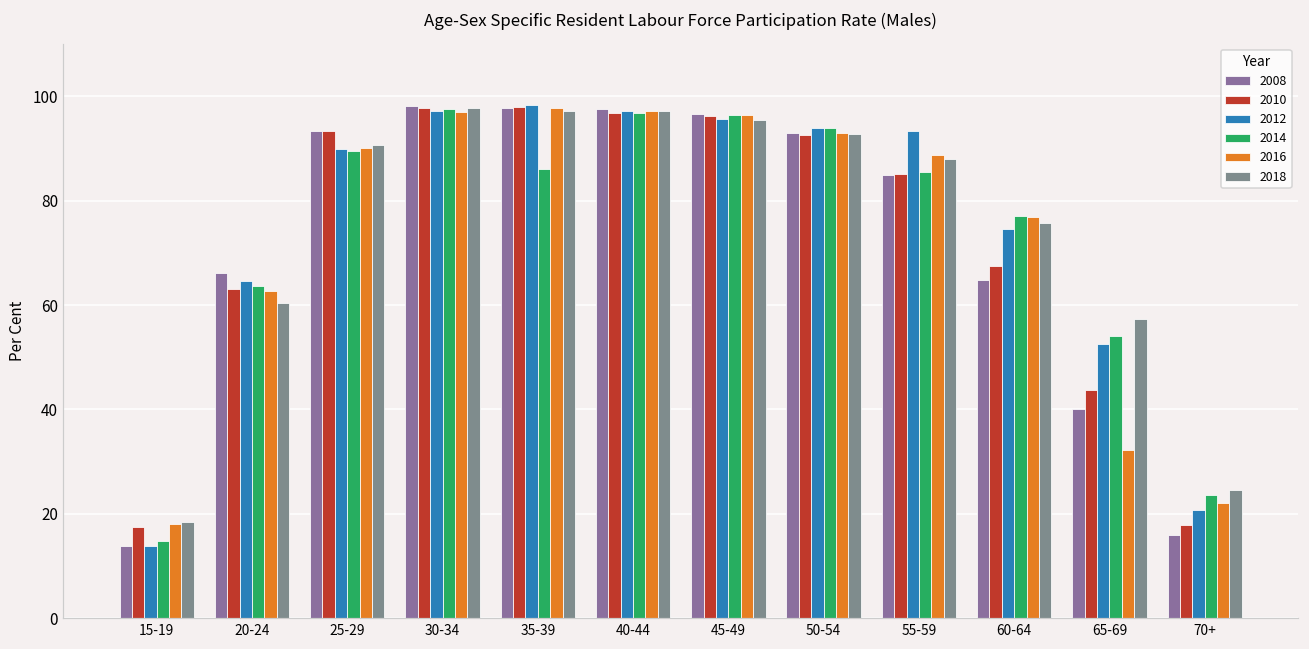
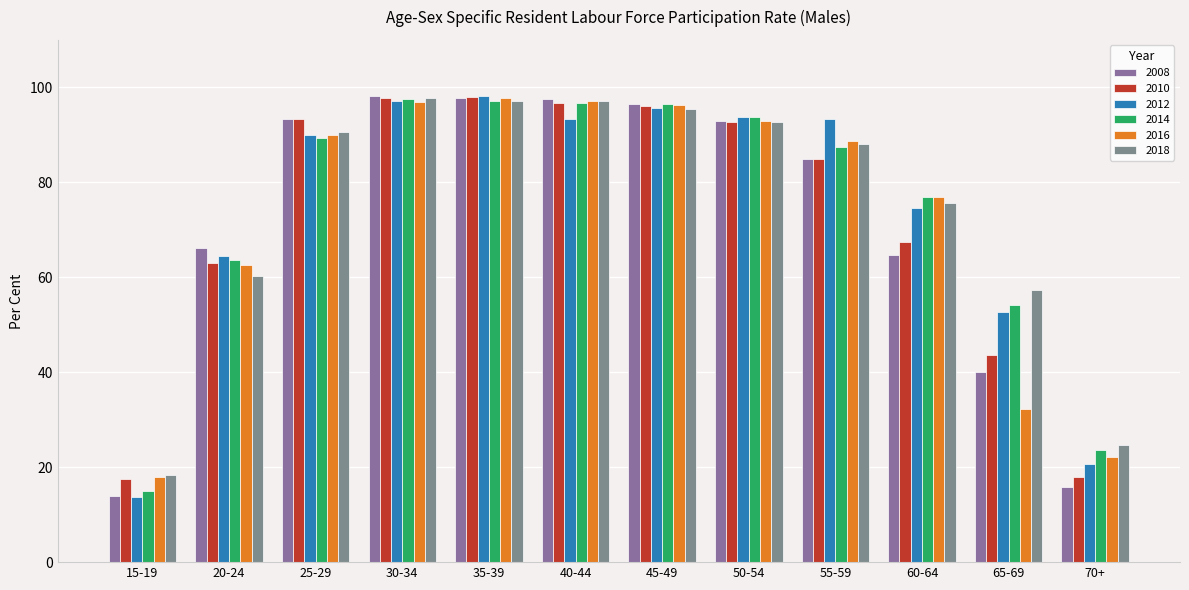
2014, 35-39: 86 -> 97
2012, 40-44: 97 -> 93
2014, 55-59: 86 -> 88
